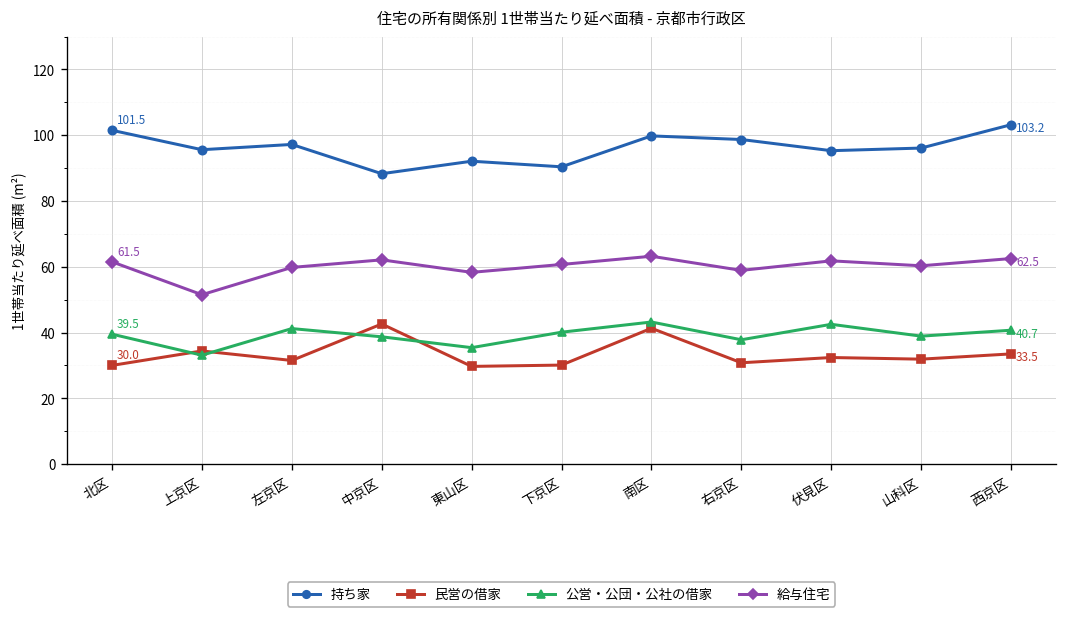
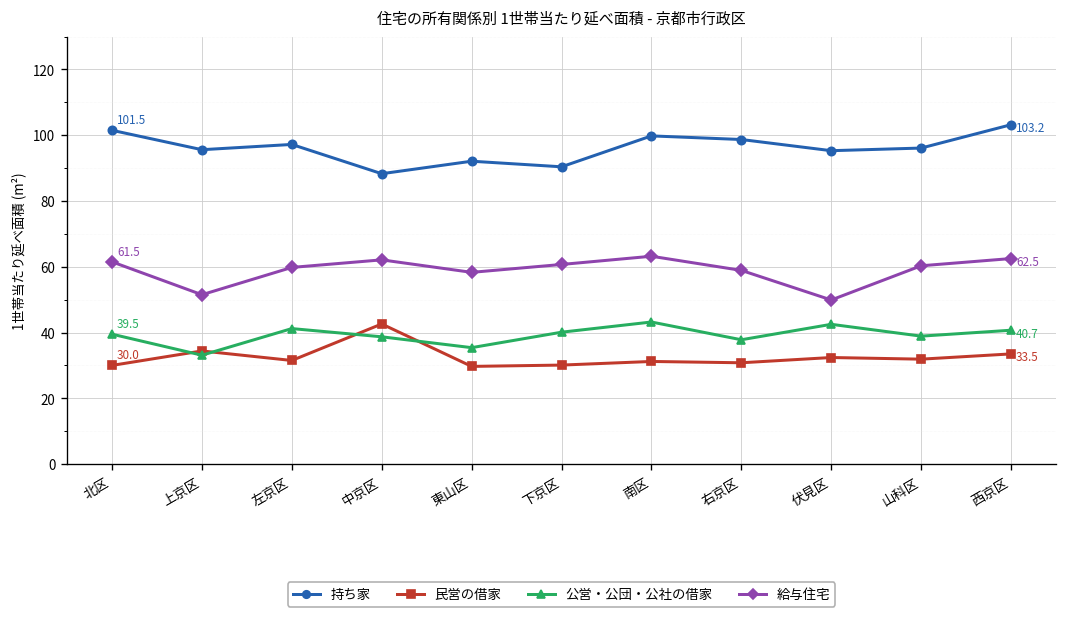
民営の借家, 南区: 41 -> 31
給与住宅, 伏見区: 62 -> 50
